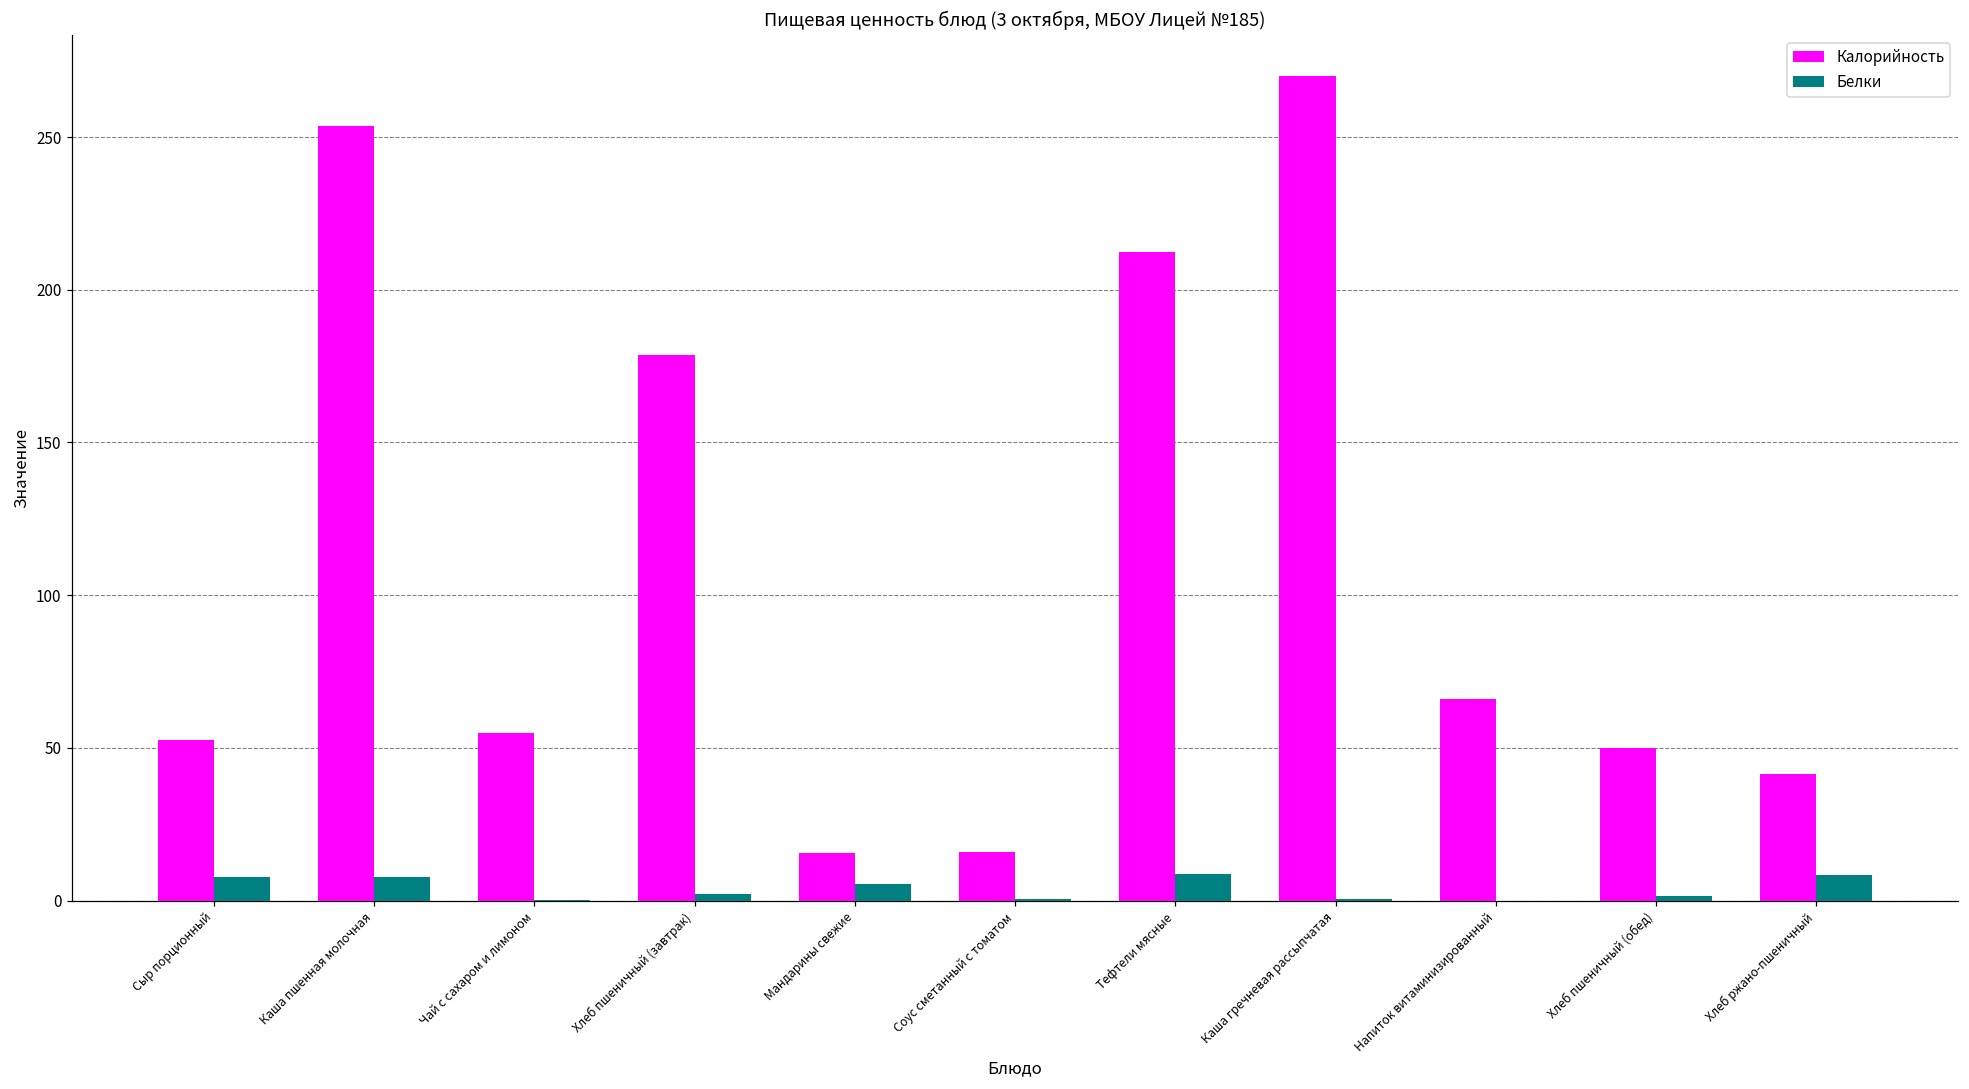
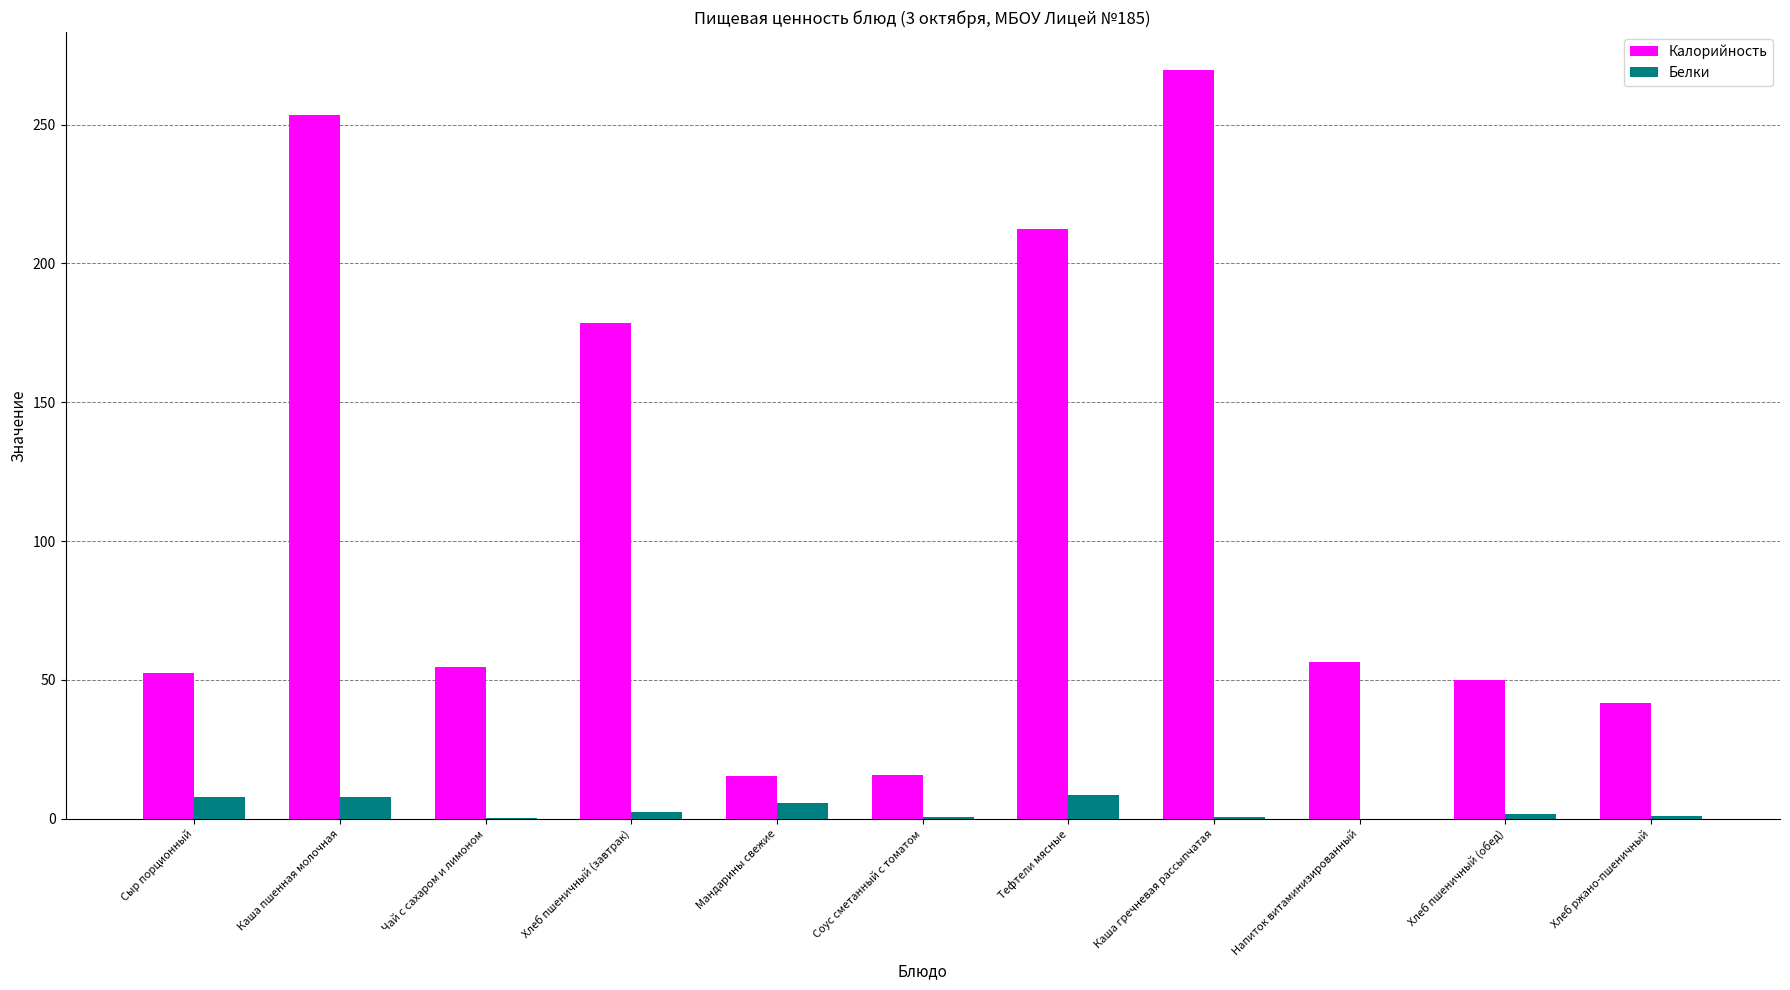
Калорийность, Напиток витаминизированный: 66 -> 56
Белки, Хлеб ржано-пшеничный: 8 -> 1
